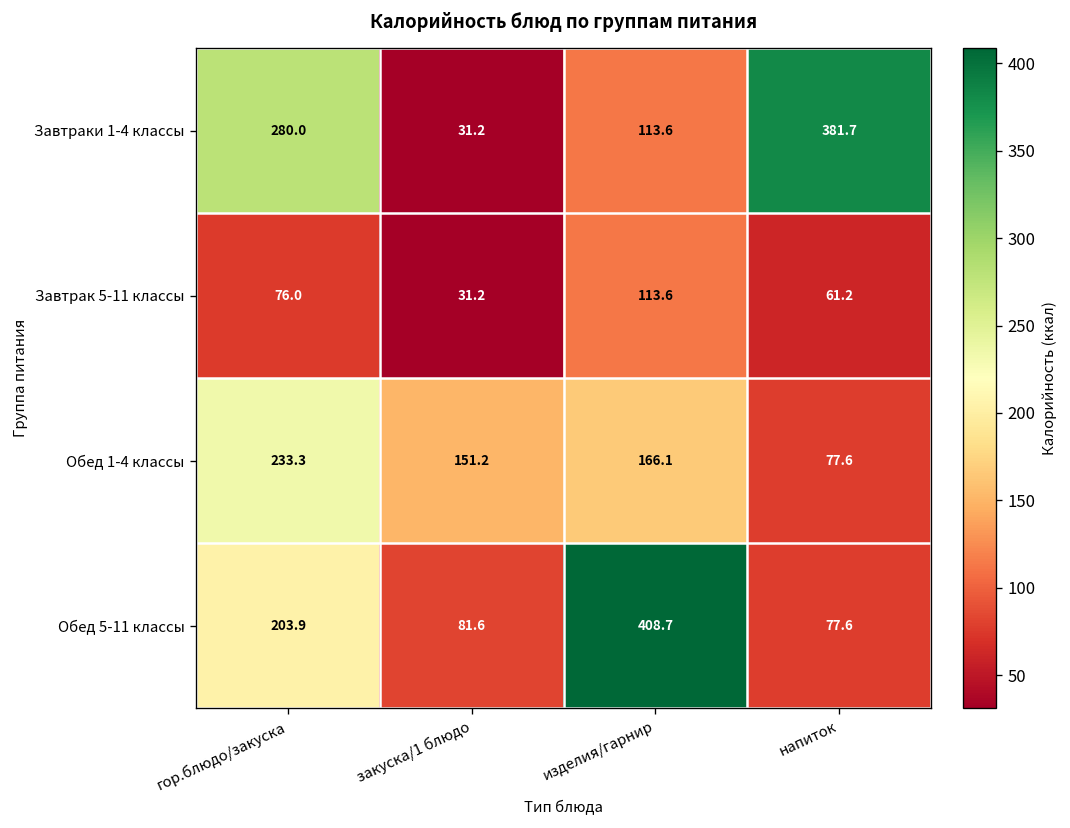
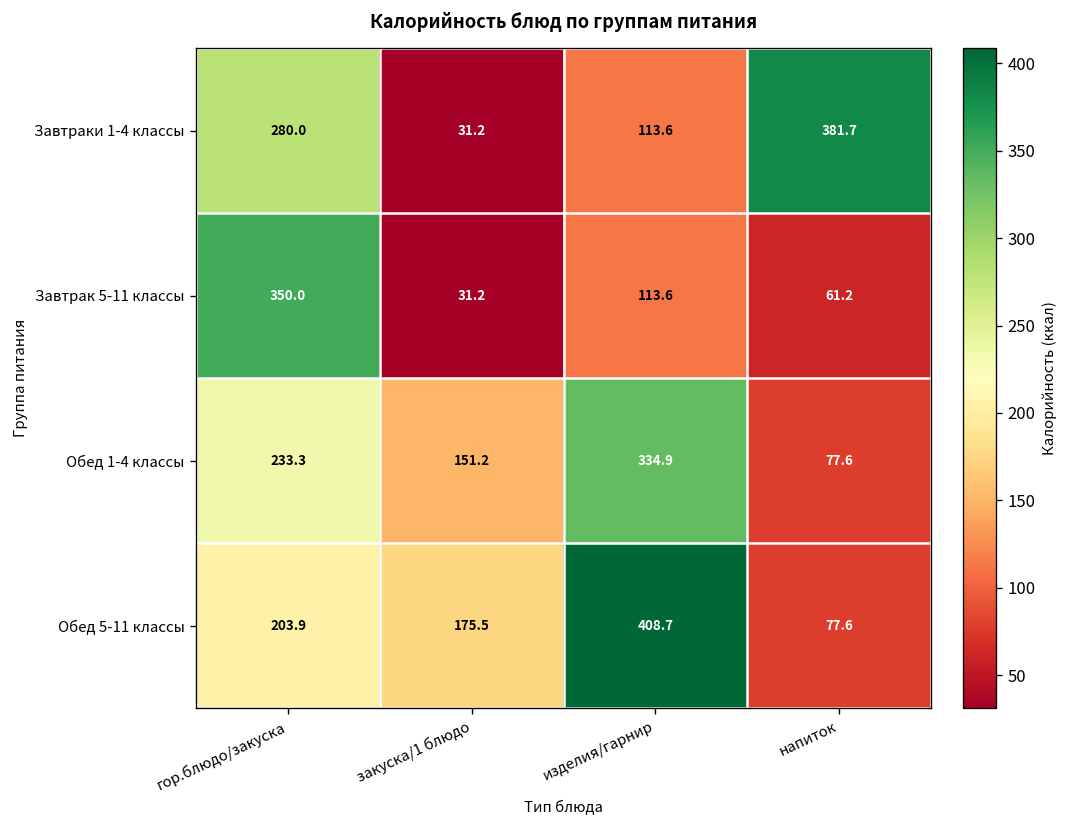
Завтрак 5-11 классы, гор.блюдо/закуска: 76.0 -> 350.0
Обед 1-4 классы, изделия/гарнир: 166.1 -> 334.9
Обед 5-11 классы, закуска/1 блюдо: 81.6 -> 175.5
